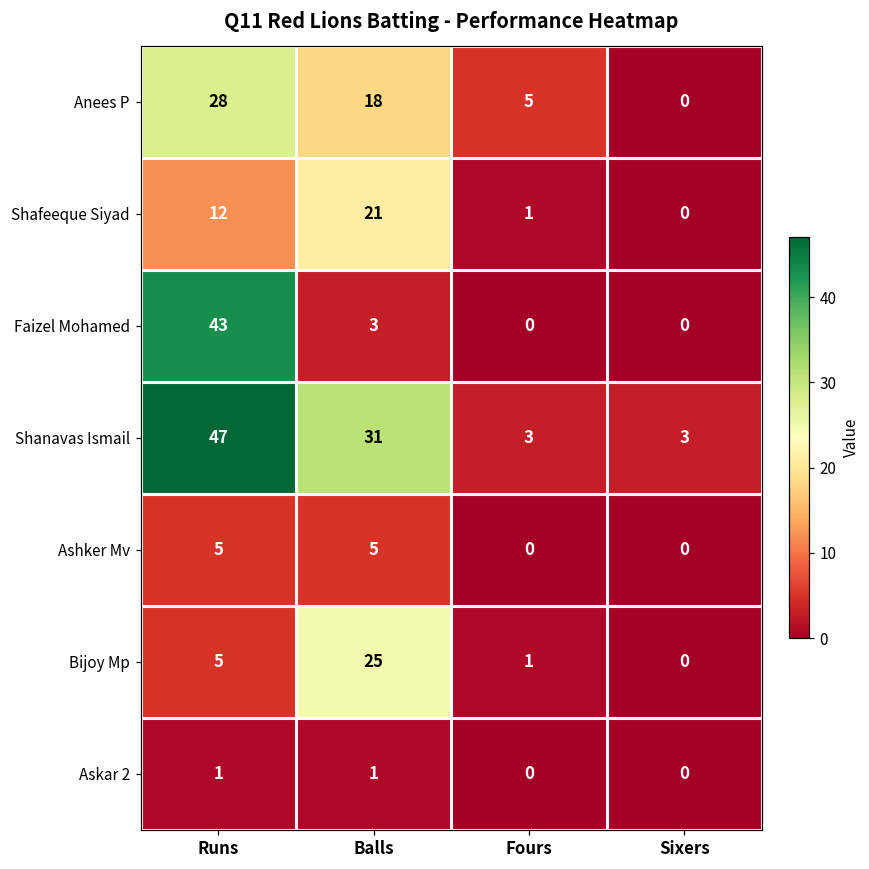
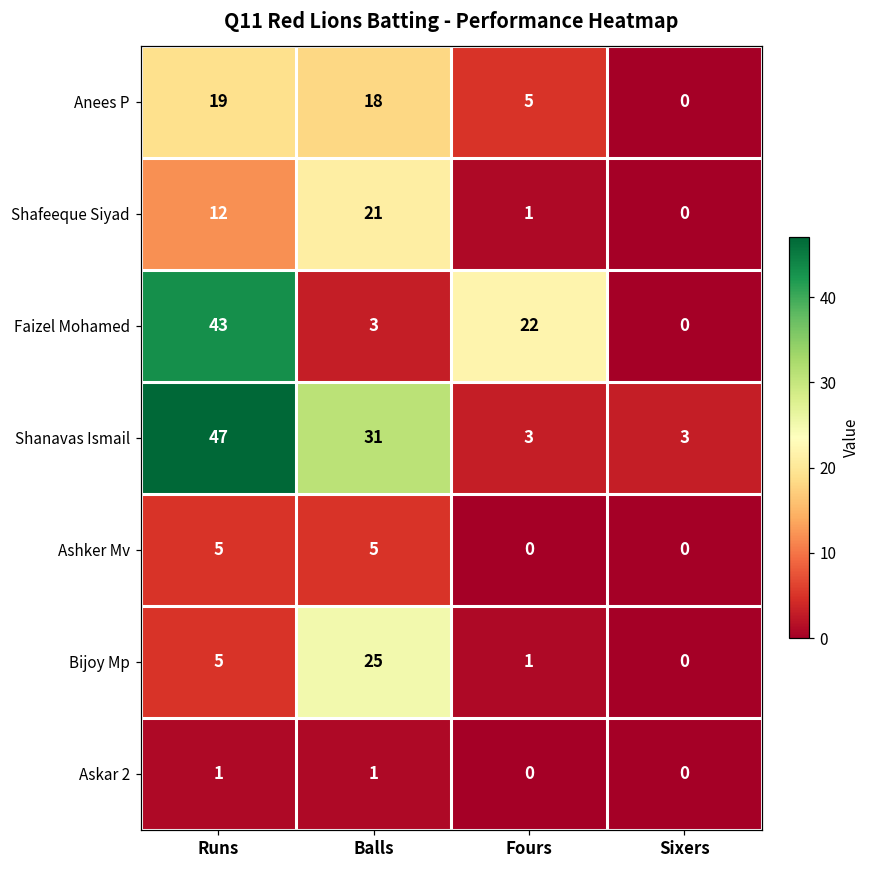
Anees P, Runs: 28 -> 19
Faizel Mohamed, Fours: 0 -> 22
